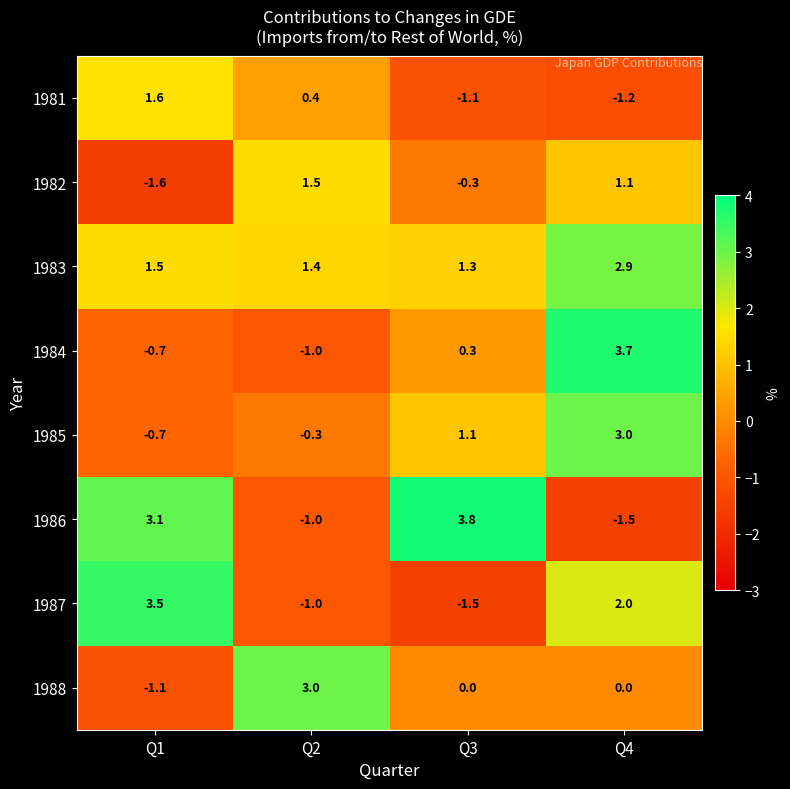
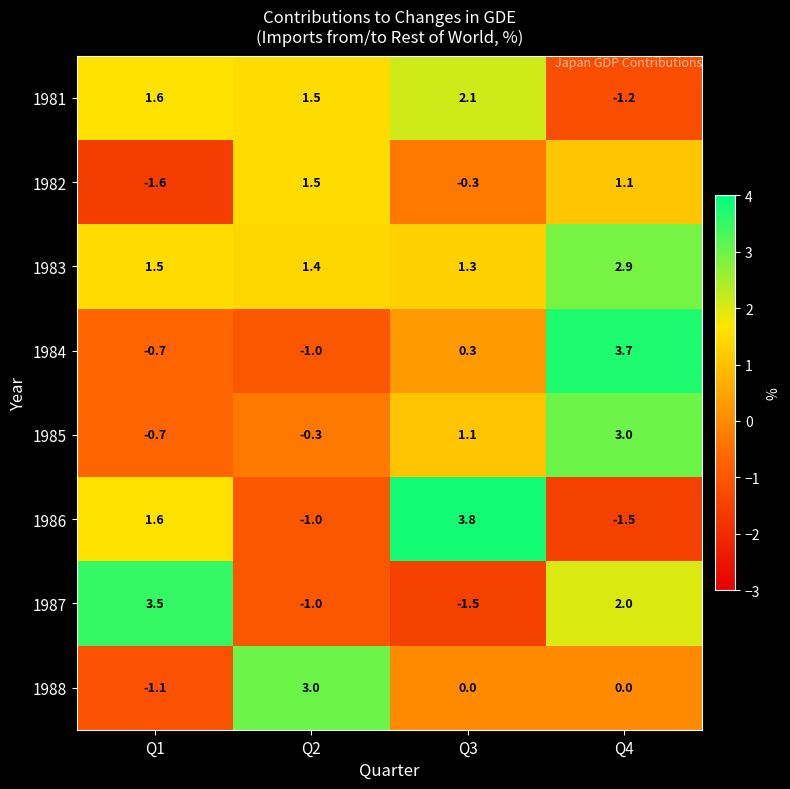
1981, Q2: 0.4 -> 1.5
1981, Q3: -1.1 -> 2.1
1986, Q1: 3.1 -> 1.6
